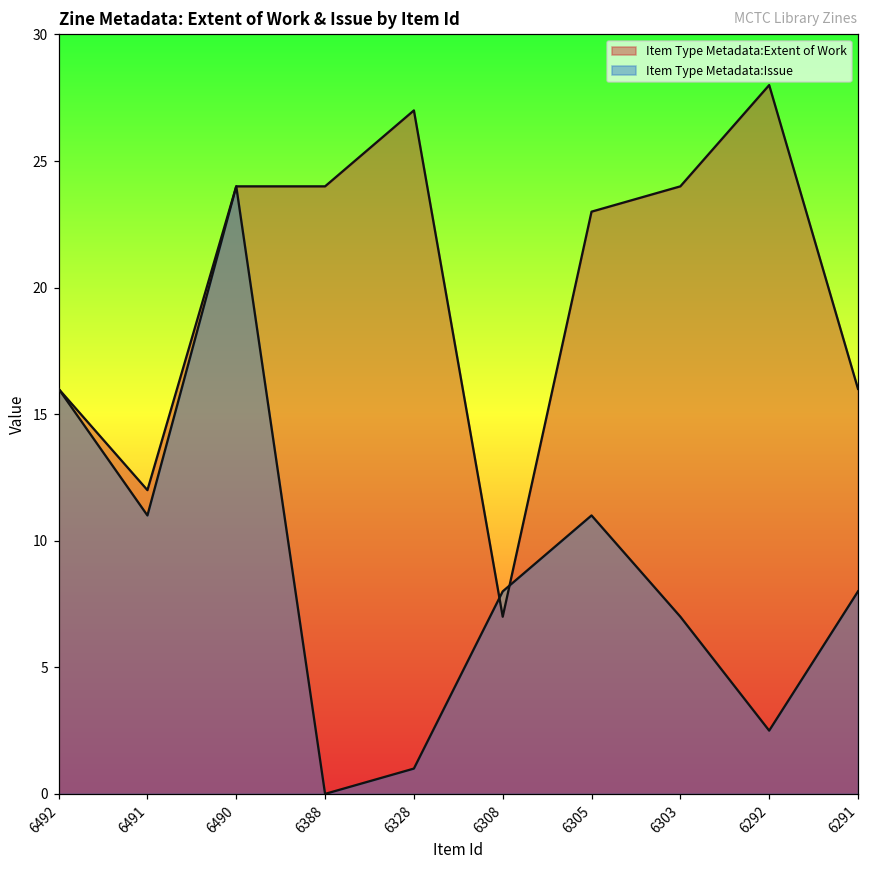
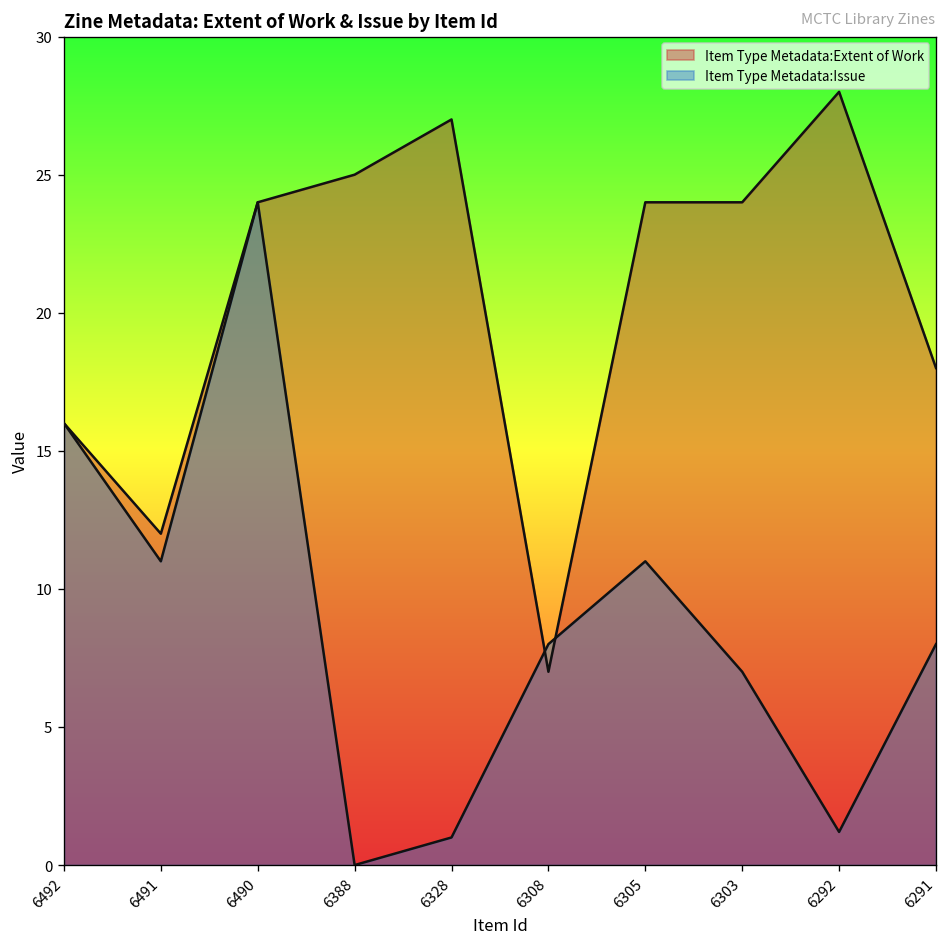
Item Type Metadata:Extent of Work, 6388: 24 -> 25
Item Type Metadata:Extent of Work, 6305: 23 -> 24
Item Type Metadata:Issue, 6292: 2.5 -> 1.2
Item Type Metadata:Extent of Work, 6291: 16 -> 18
